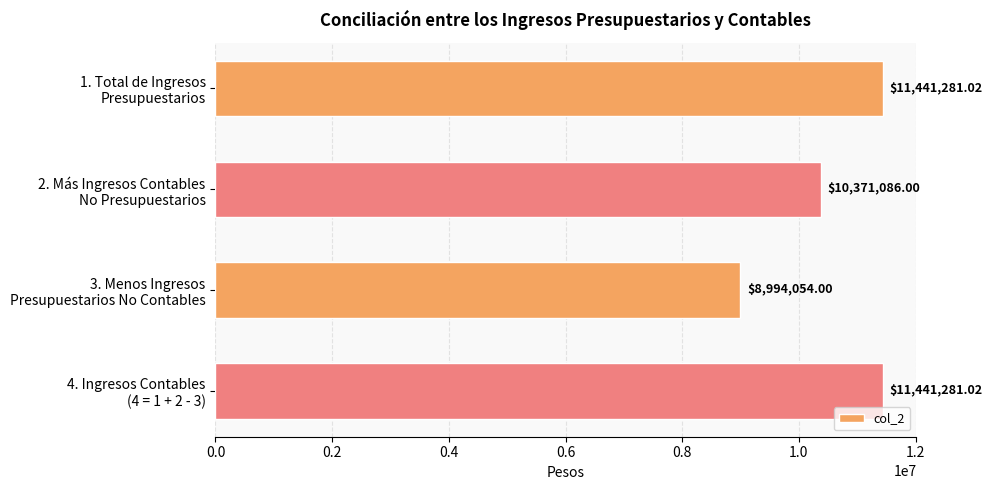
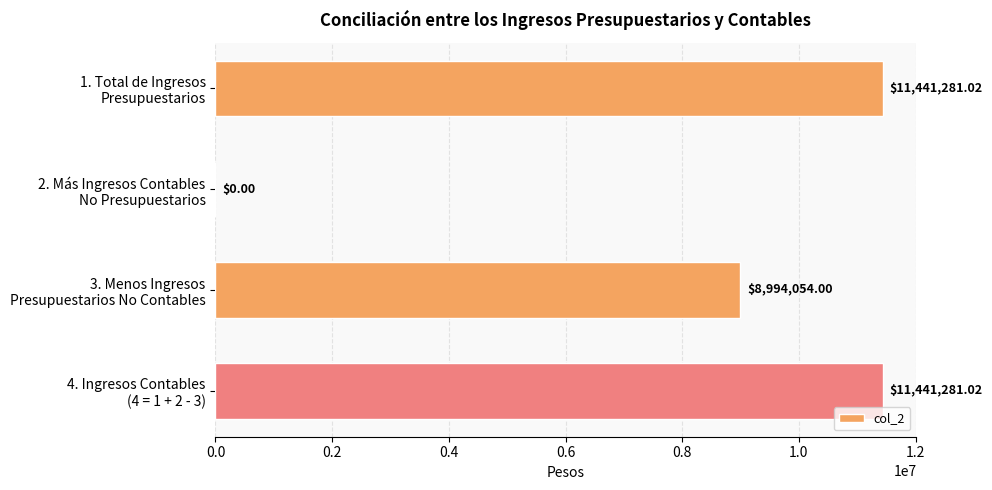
2. Más Ingresos Contables No Presupuestarios: $10,371,086.00 -> $0.00
